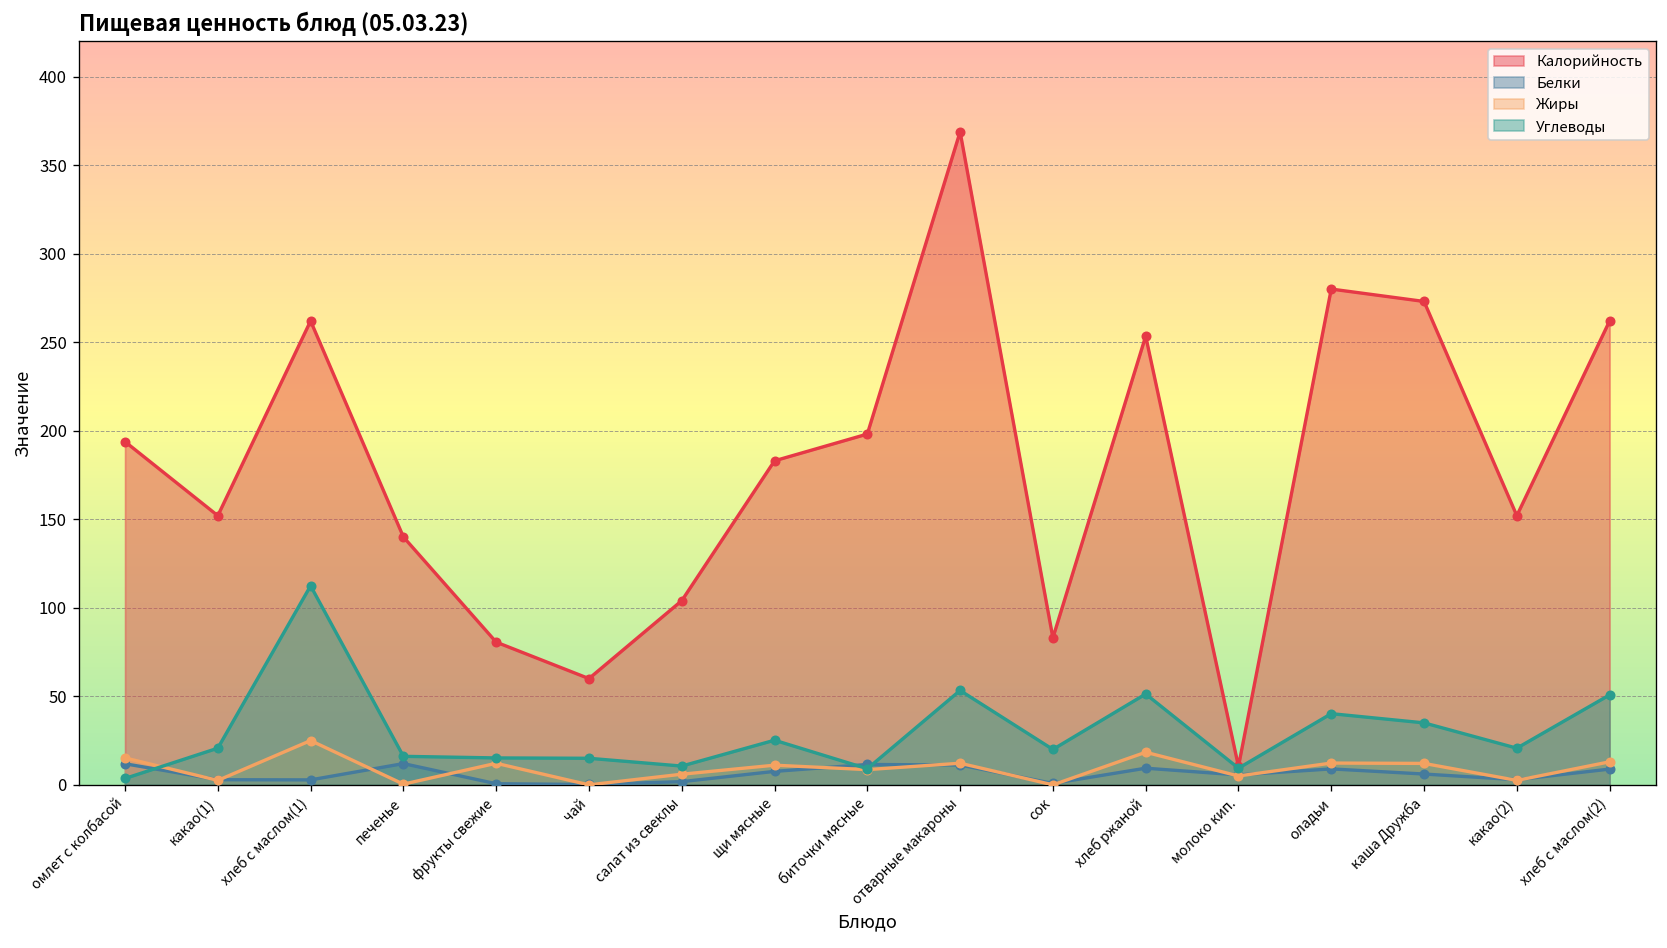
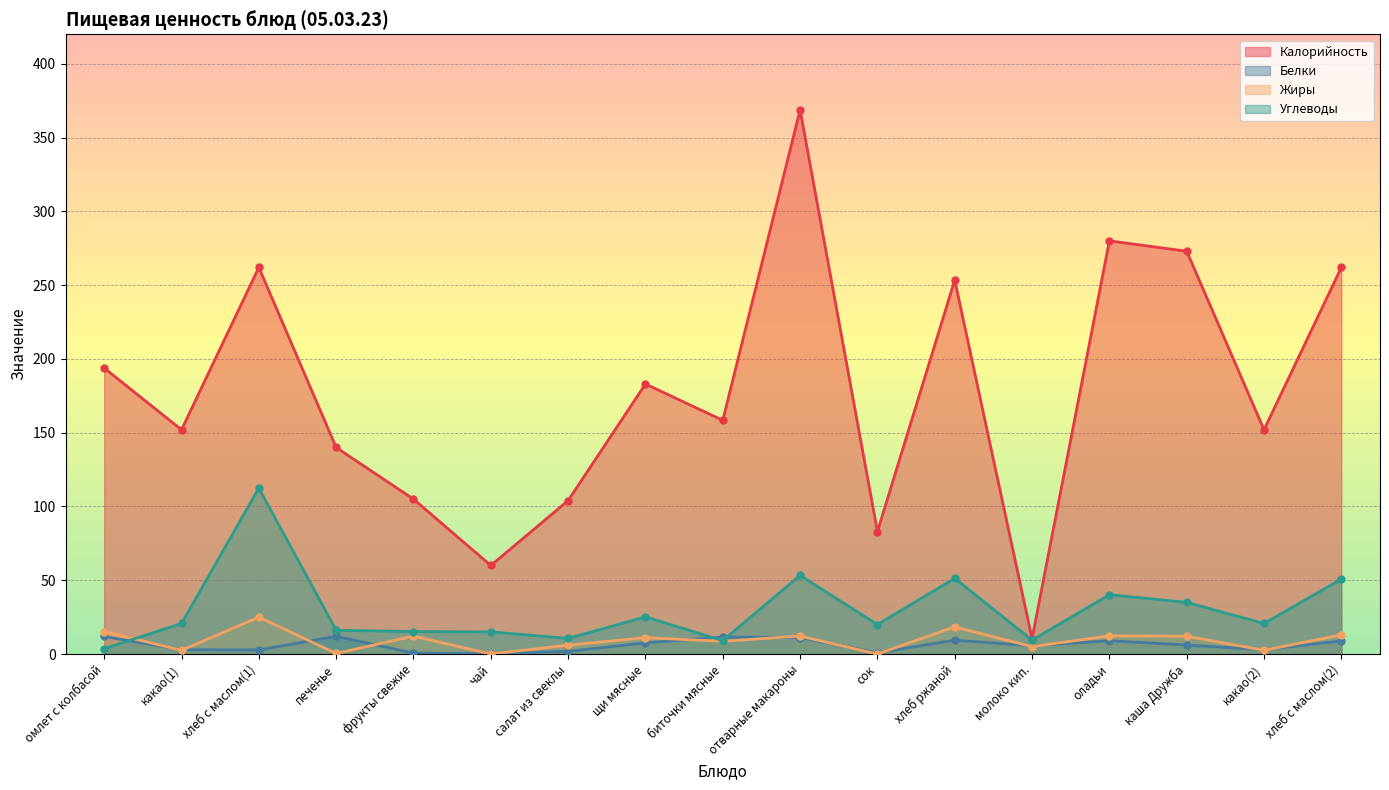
Калорийность, фрукты свежие: 81 -> 105
Калорийность, биточки мясные: 198 -> 158
